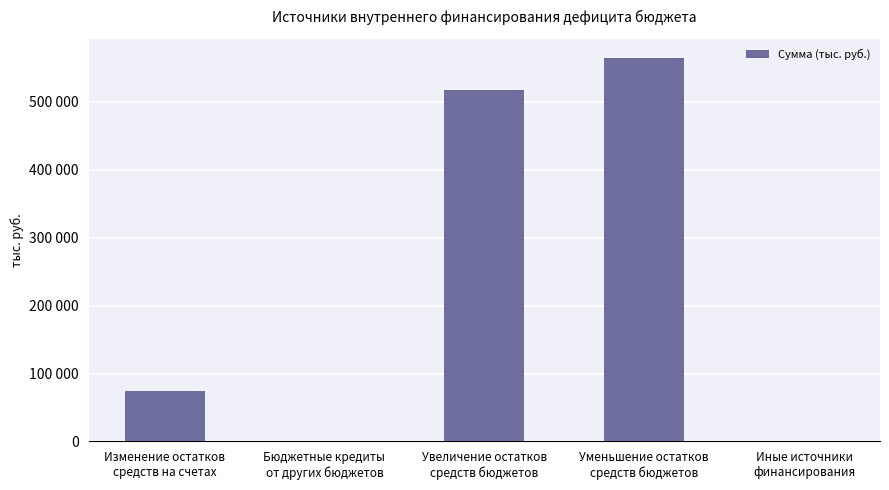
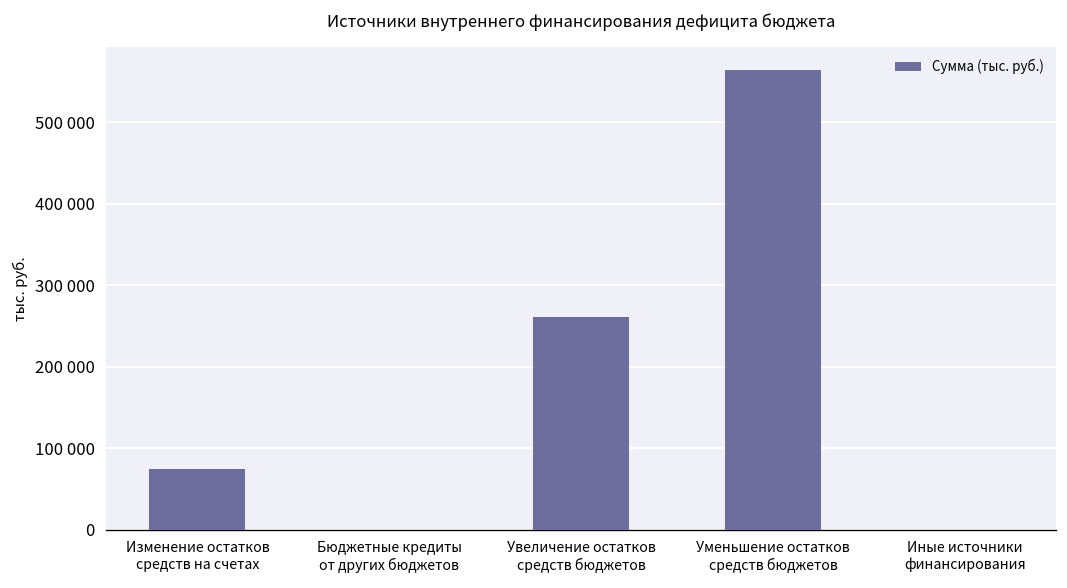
Увеличение остатков средств бюджетов: 520000 -> 260000
